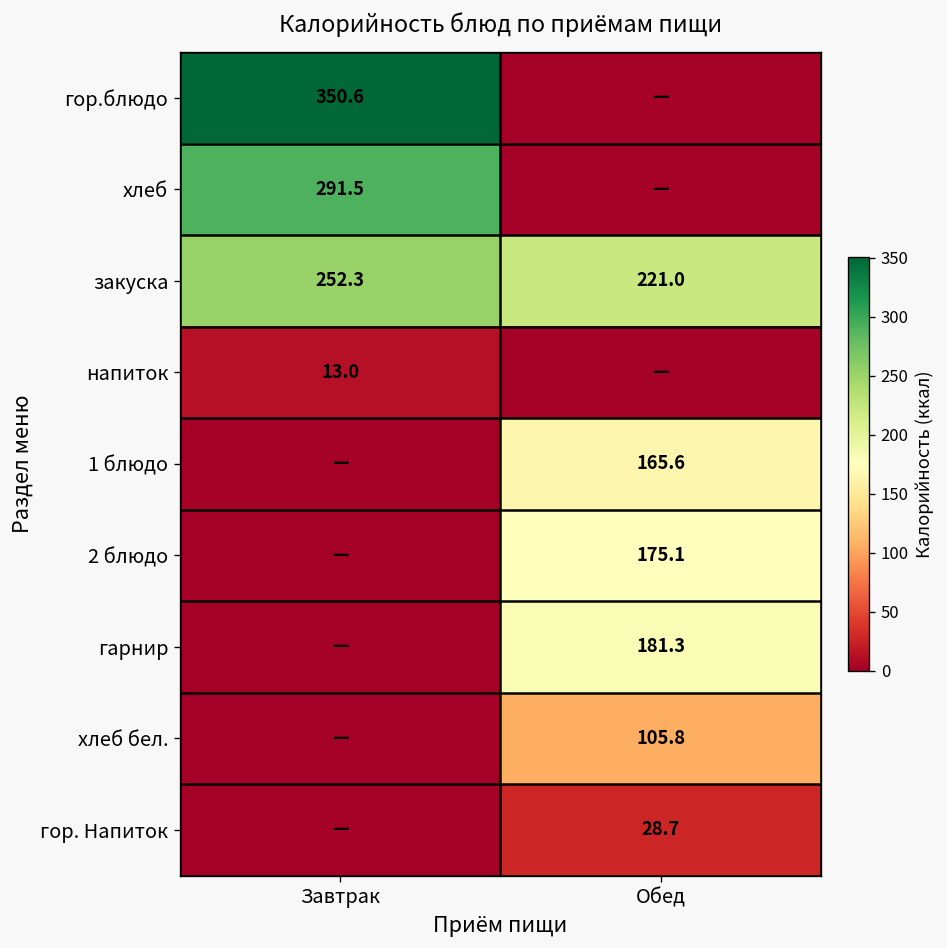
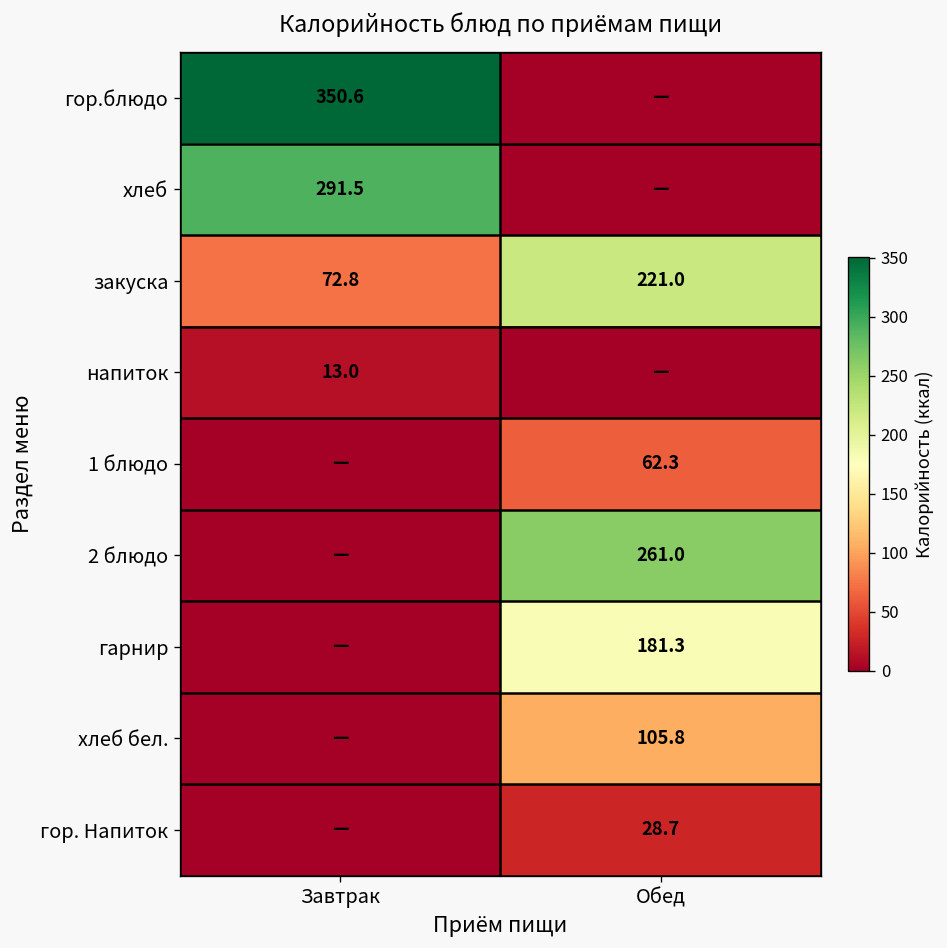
закуска, Завтрак: 252.3 -> 72.8
1 блюдо, Обед: 165.6 -> 62.3
2 блюдо, Обед: 175.1 -> 261.0
